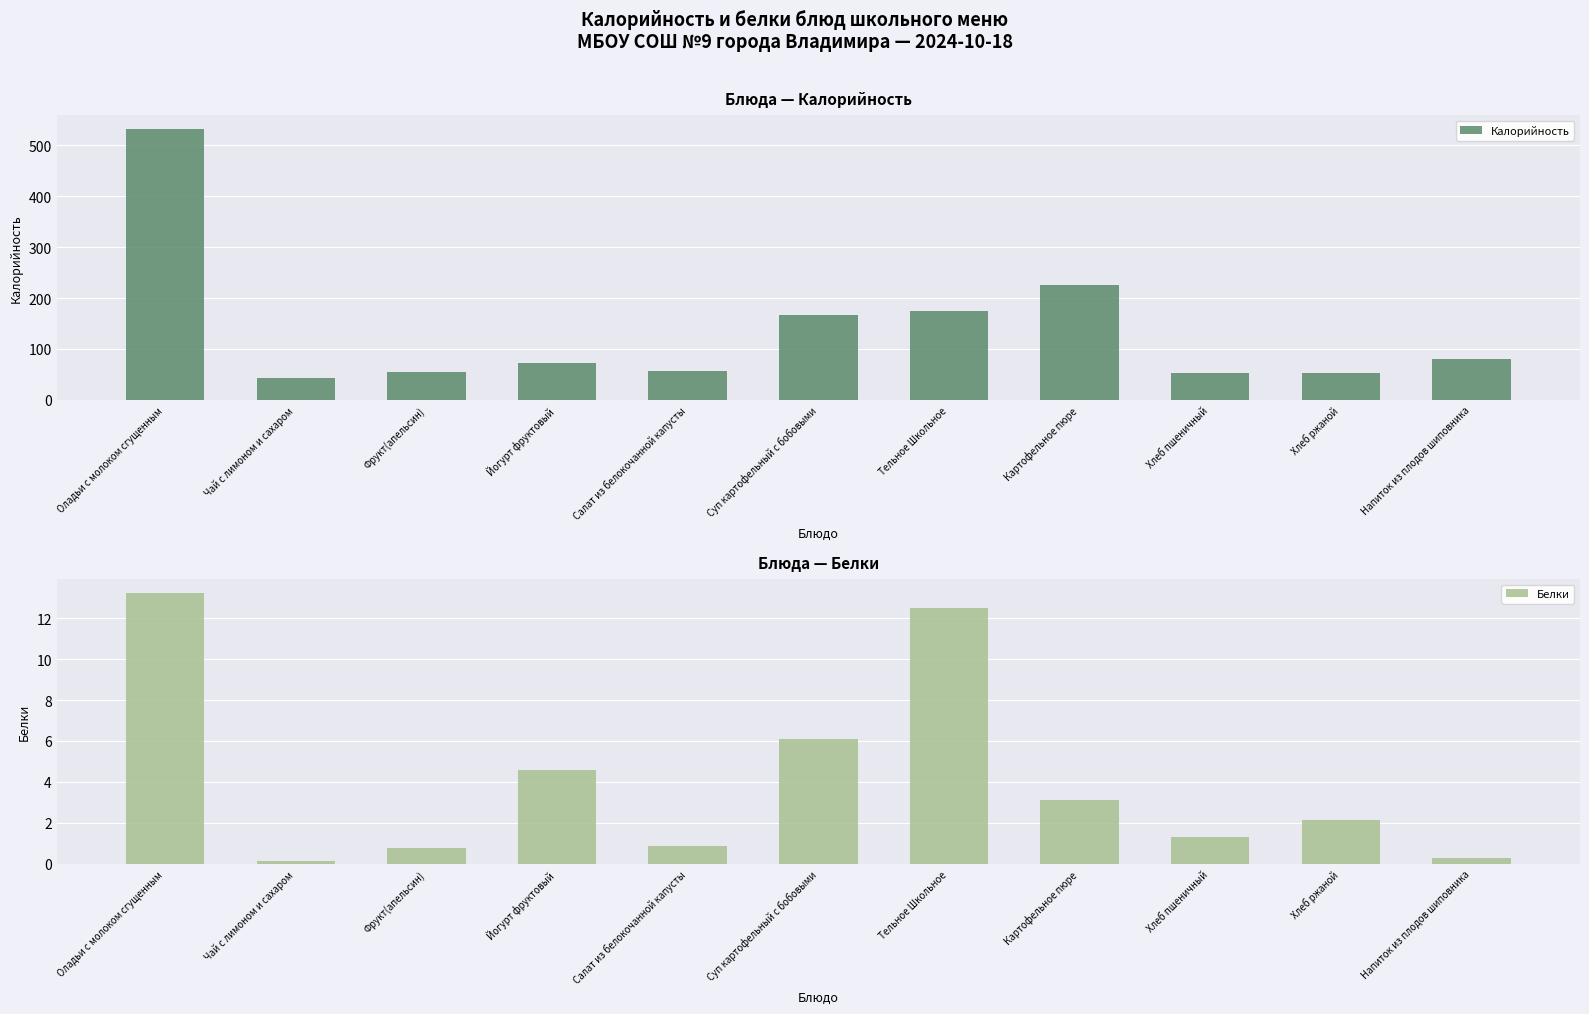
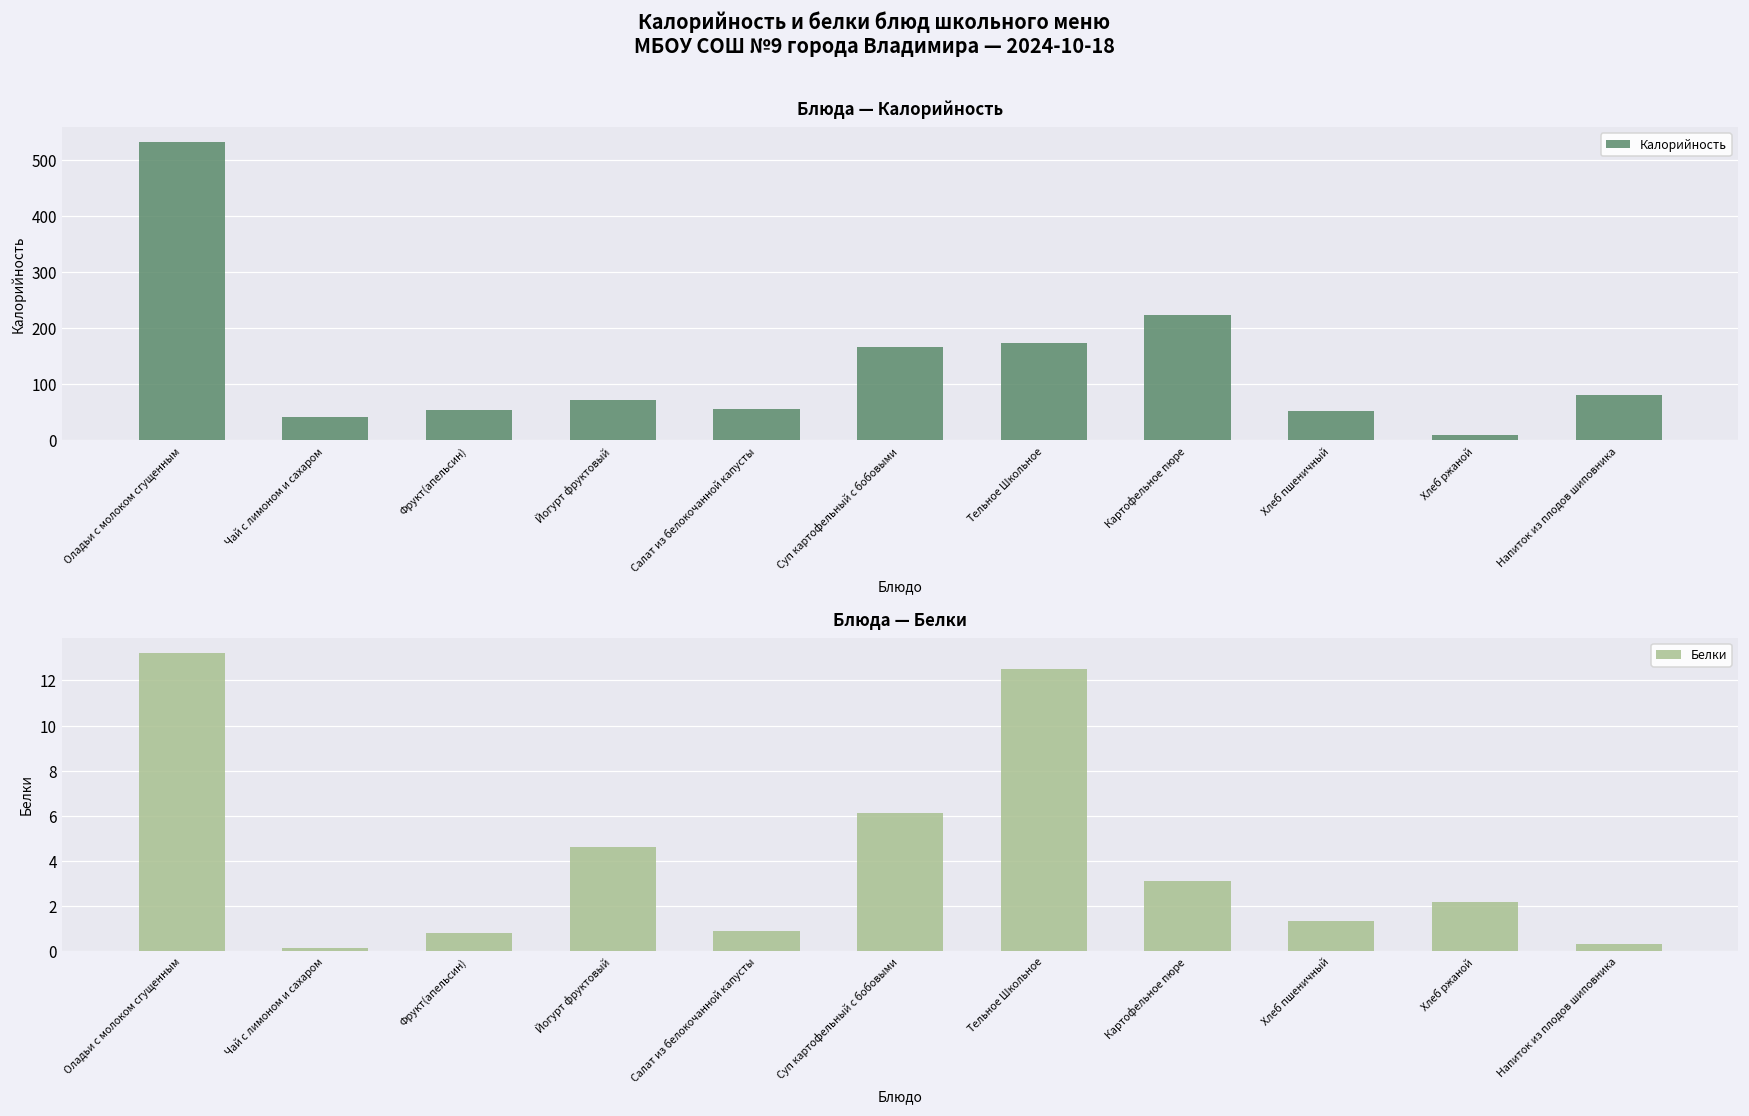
Блюда — Калорийность, Хлеб ржаной: 50 -> 10
